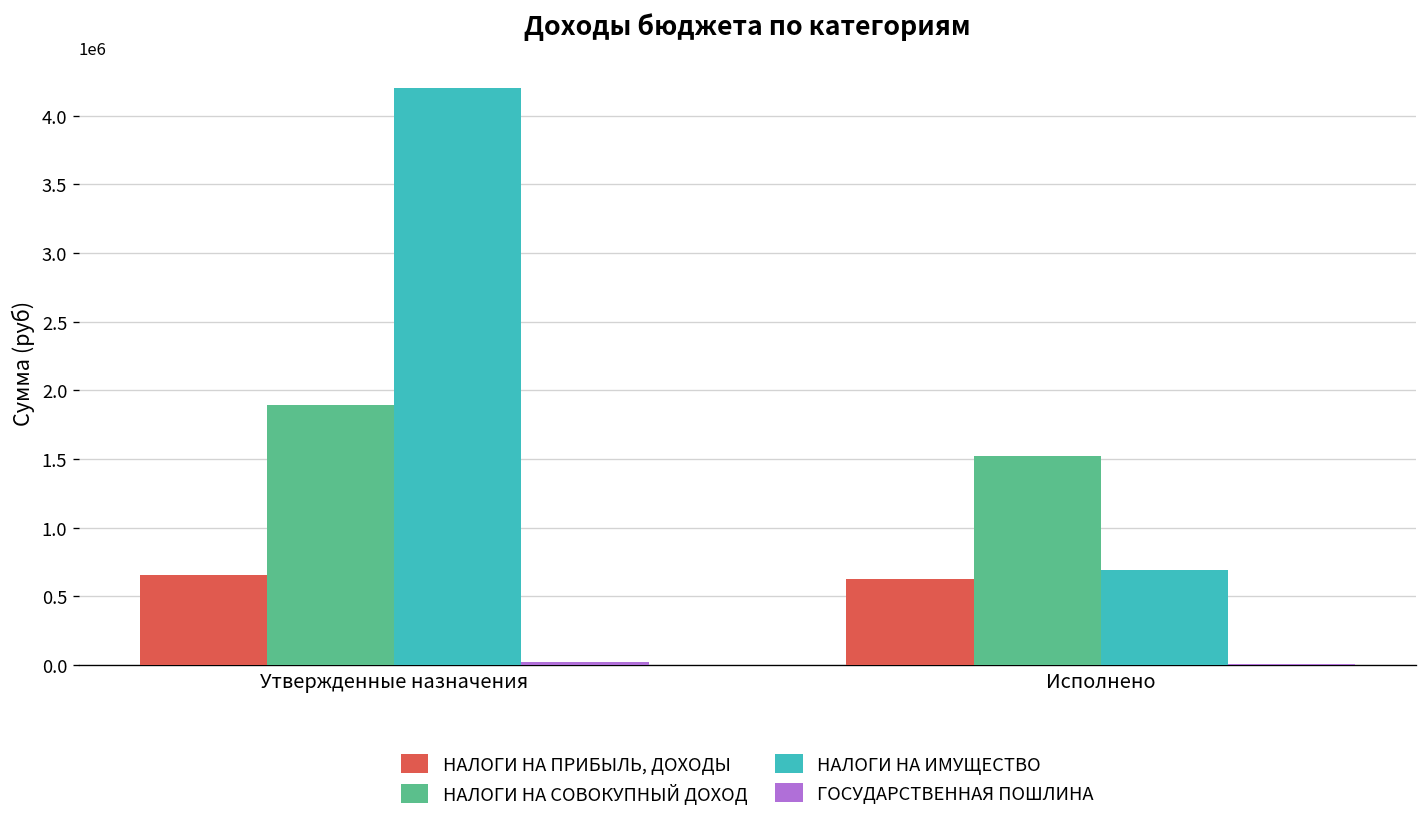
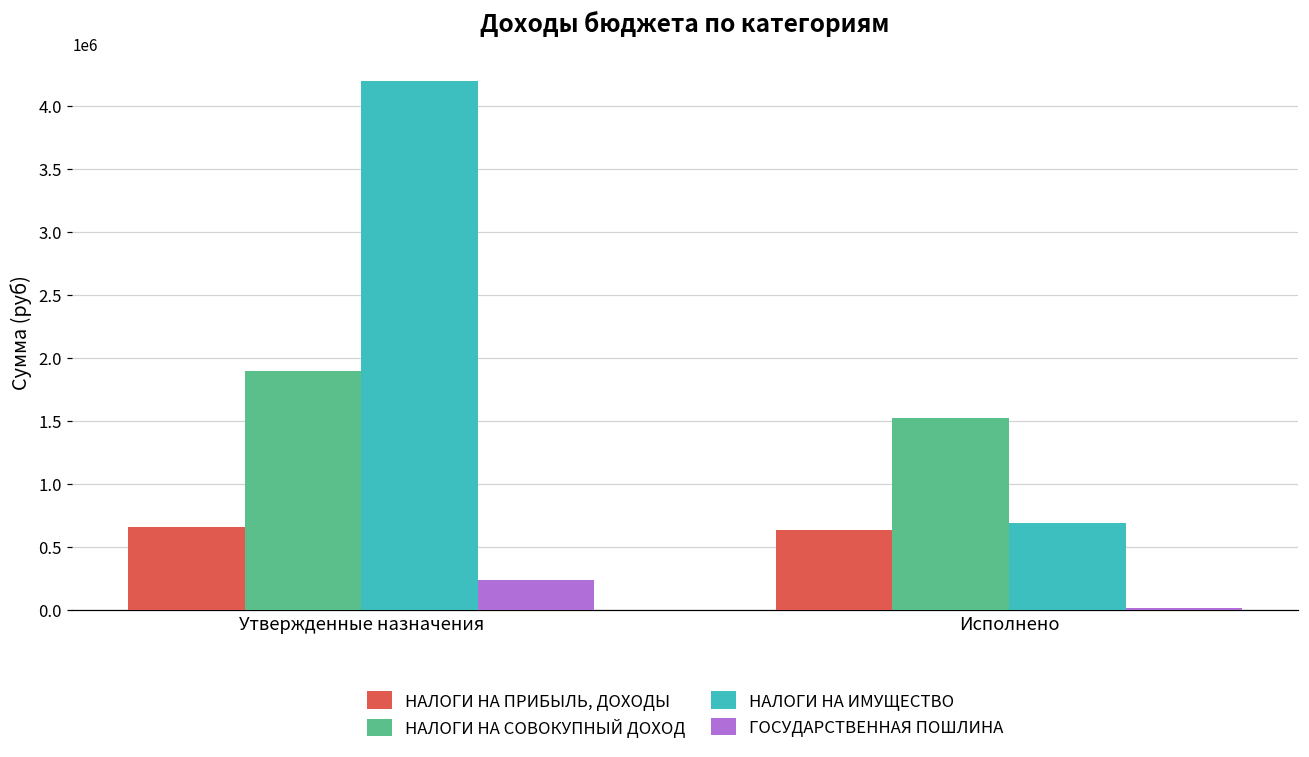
ГОСУДАРСТВЕННАЯ ПОШЛИНА, Утвержденные назначения: 20000 -> 230000
